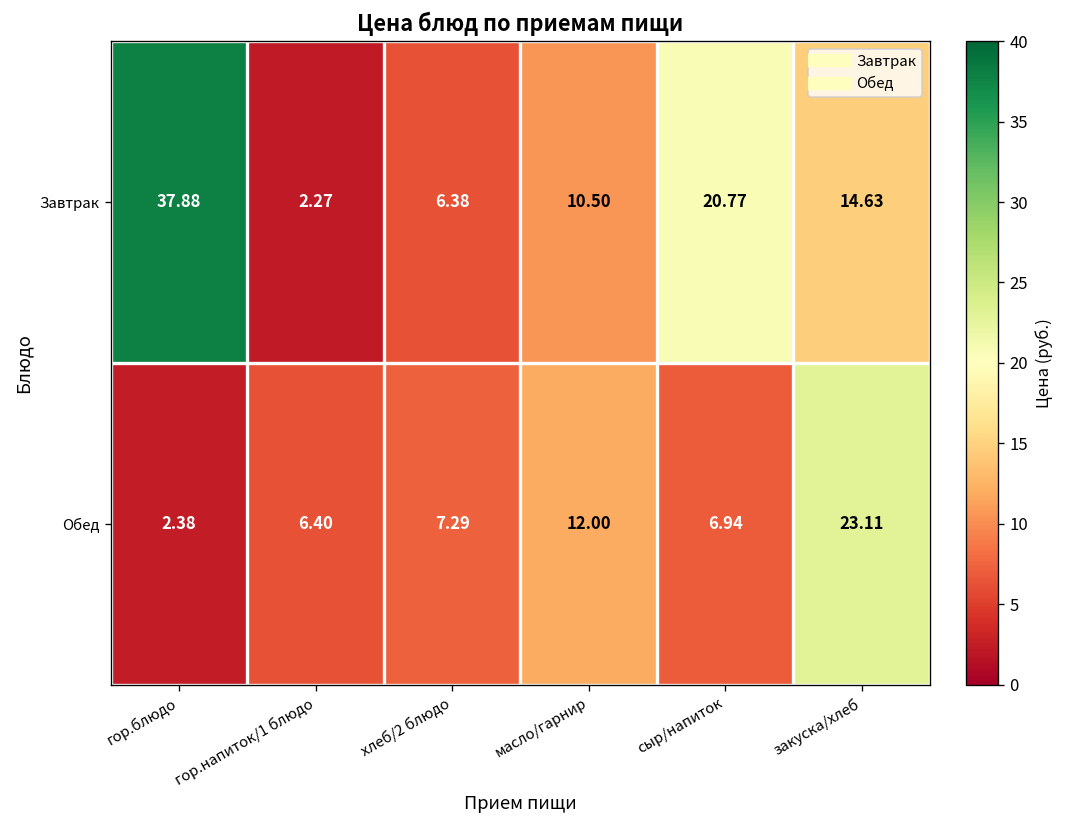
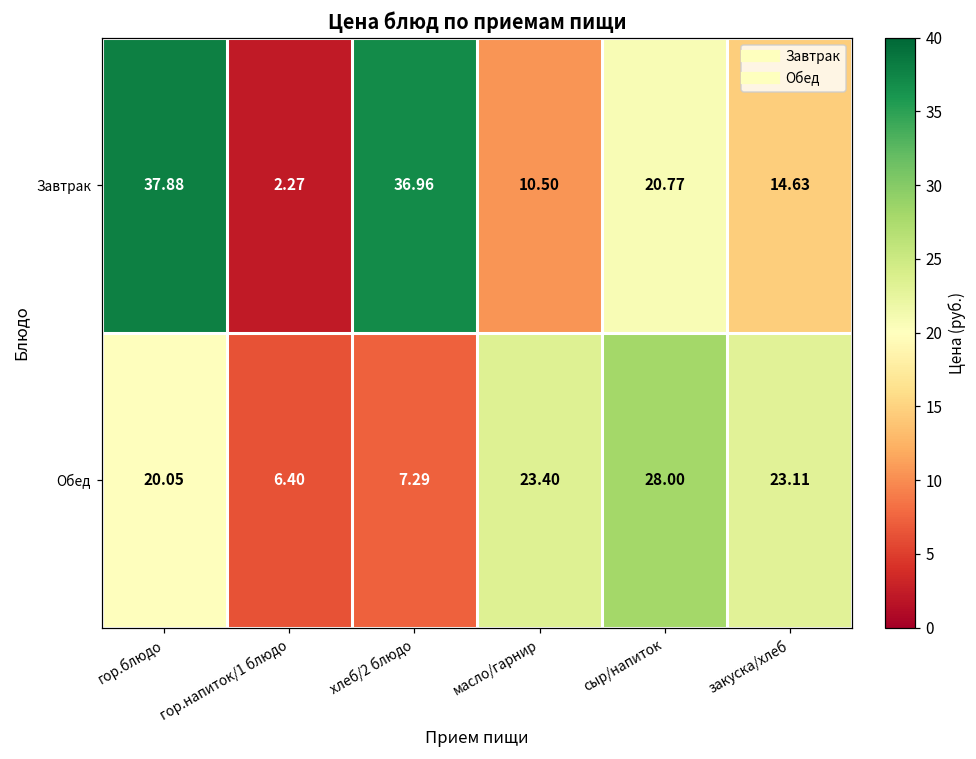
Завтрак, хлеб/2 блюдо: 6.38 -> 36.96
Обед, гор.блюдо: 2.38 -> 20.05
Обед, масло/гарнир: 12.00 -> 23.40
Обед, сыр/напиток: 6.94 -> 28.00
